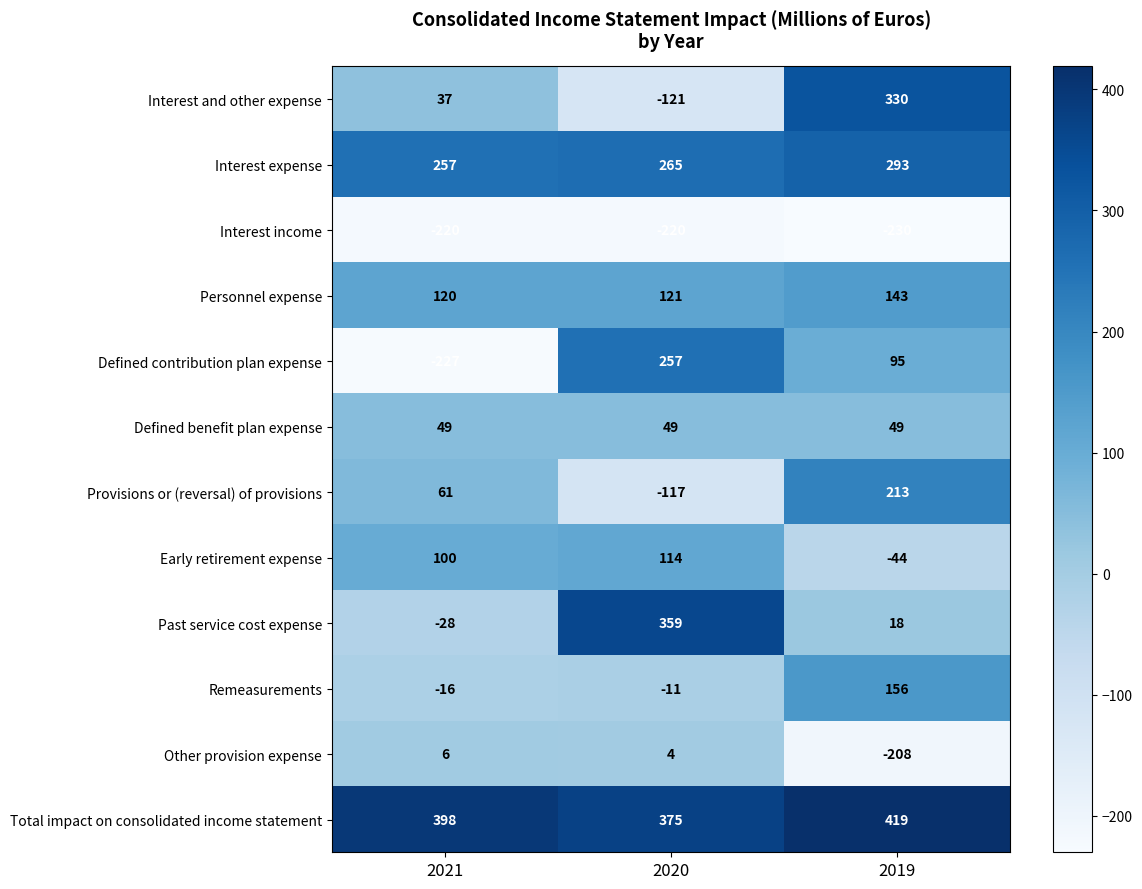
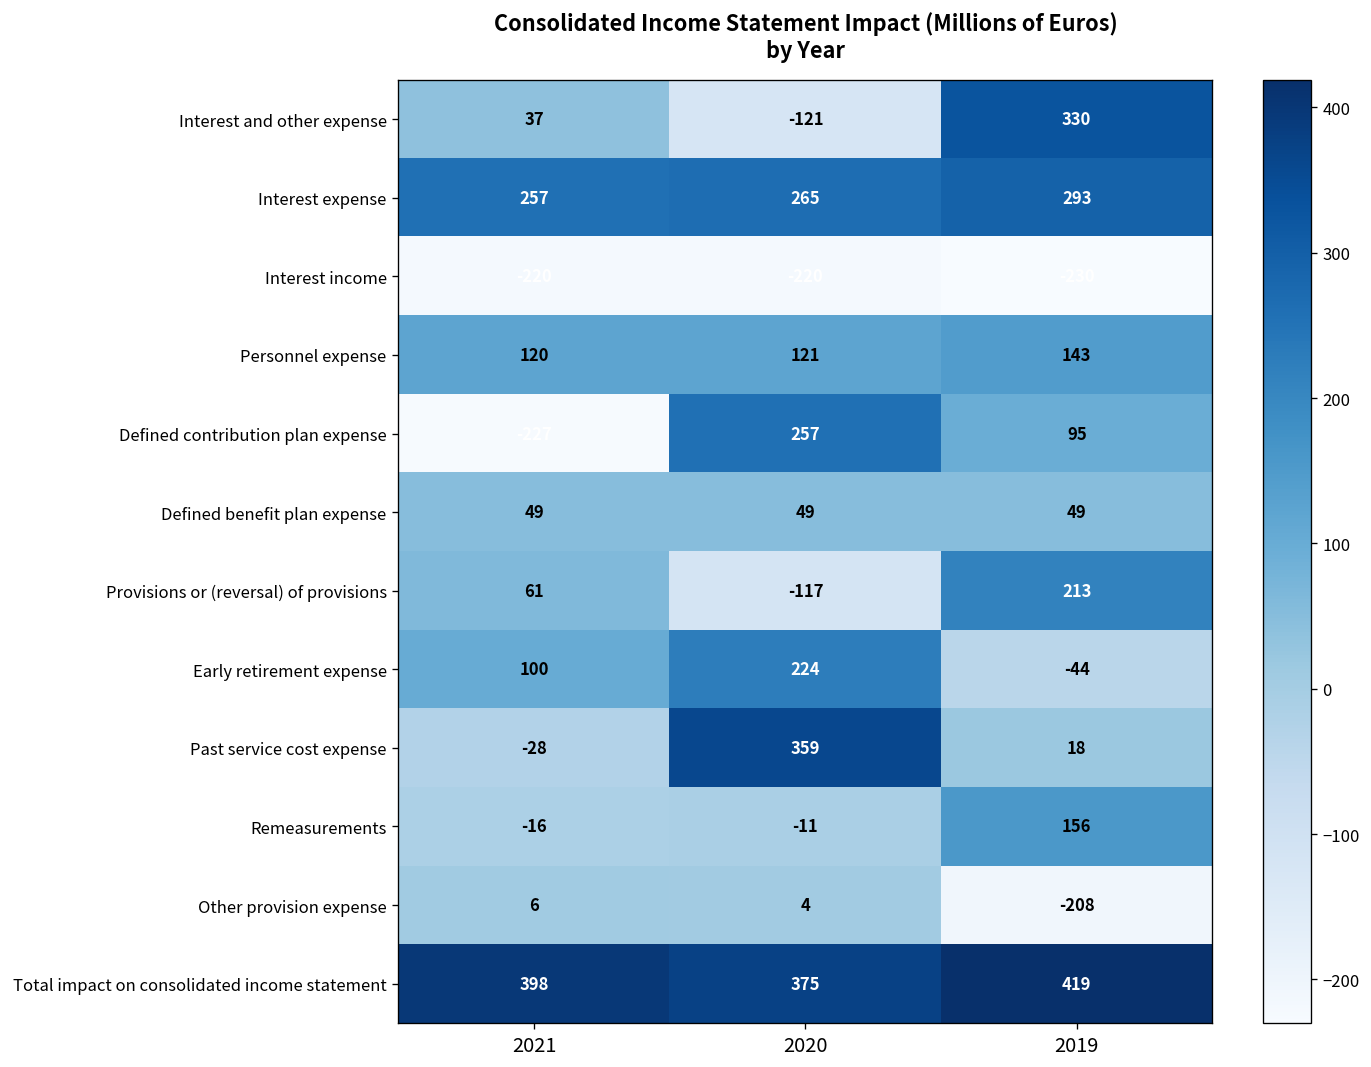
Early retirement expense, 2020: 114 -> 224
